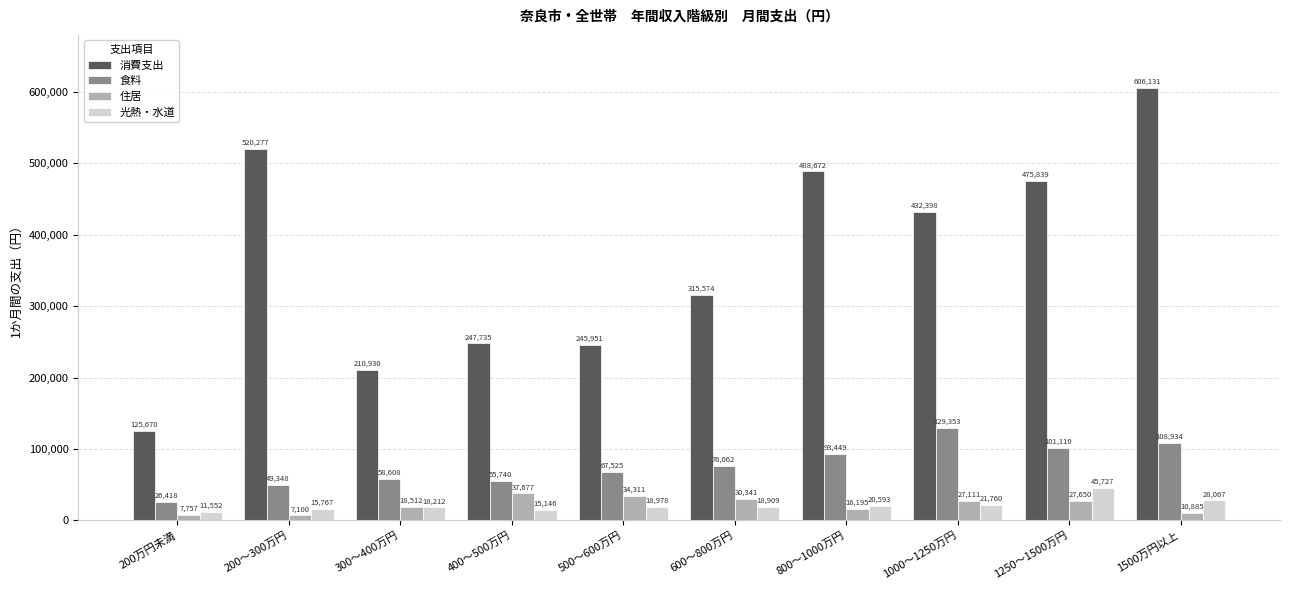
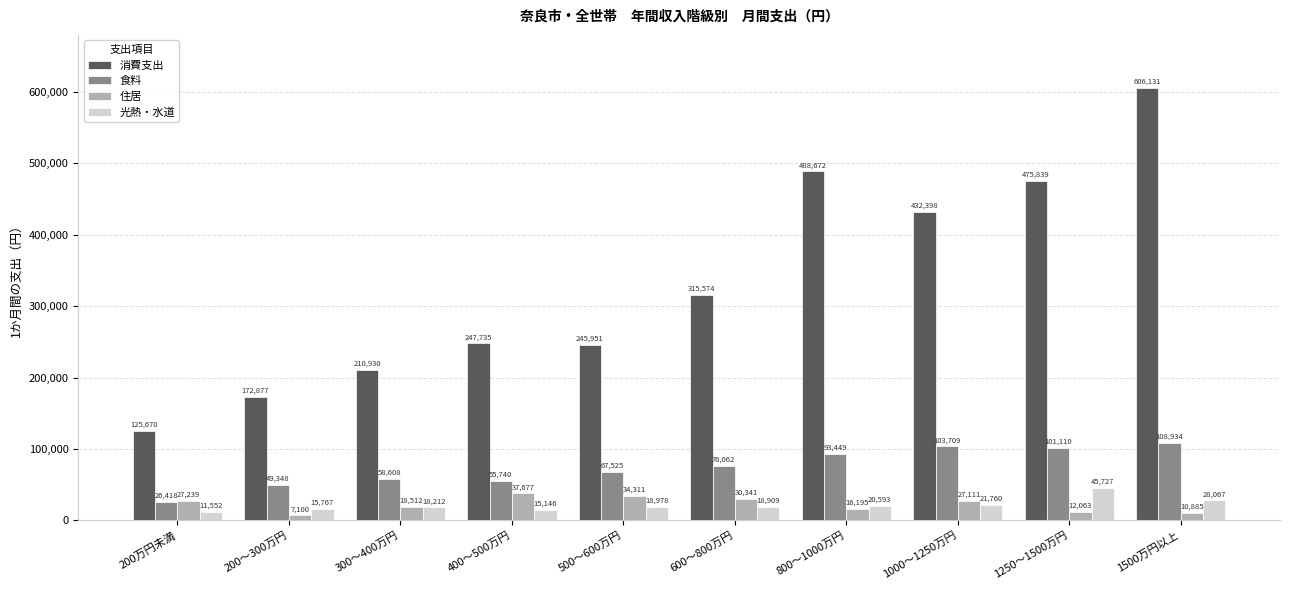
住居, 200万円未満: 7,757 -> 27,239
消費支出, 200～300万円: 520,277 -> 172,877
食料, 1000～1250万円: 129,353 -> 103,709
住居, 1250～1500万円: 27,650 -> 12,063
